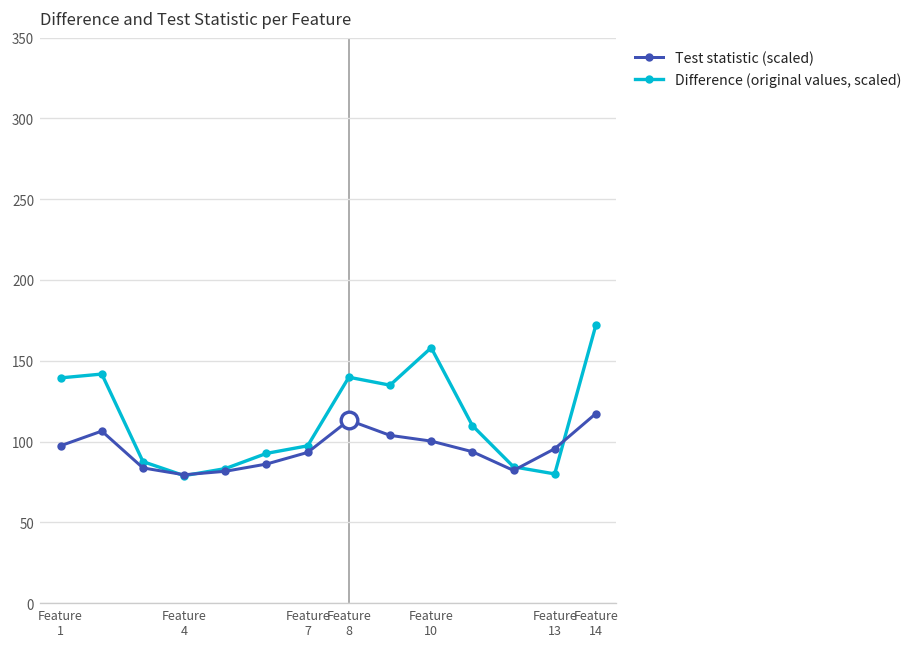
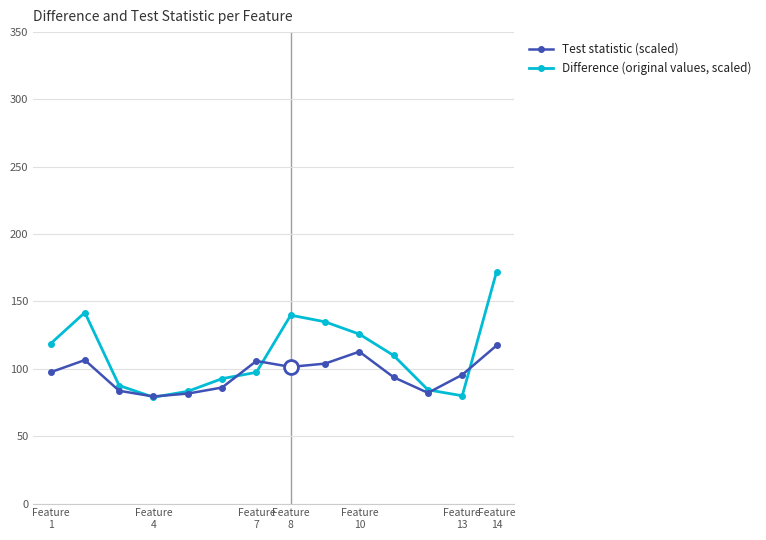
Difference (original values, scaled), Feature 1: 139 -> 119
Test statistic (scaled), Feature 7: 93 -> 106
Test statistic (scaled), Feature 8: 113 -> 101
Test statistic (scaled), Feature 10: 100 -> 113
Difference (original values, scaled), Feature 10: 158 -> 126
